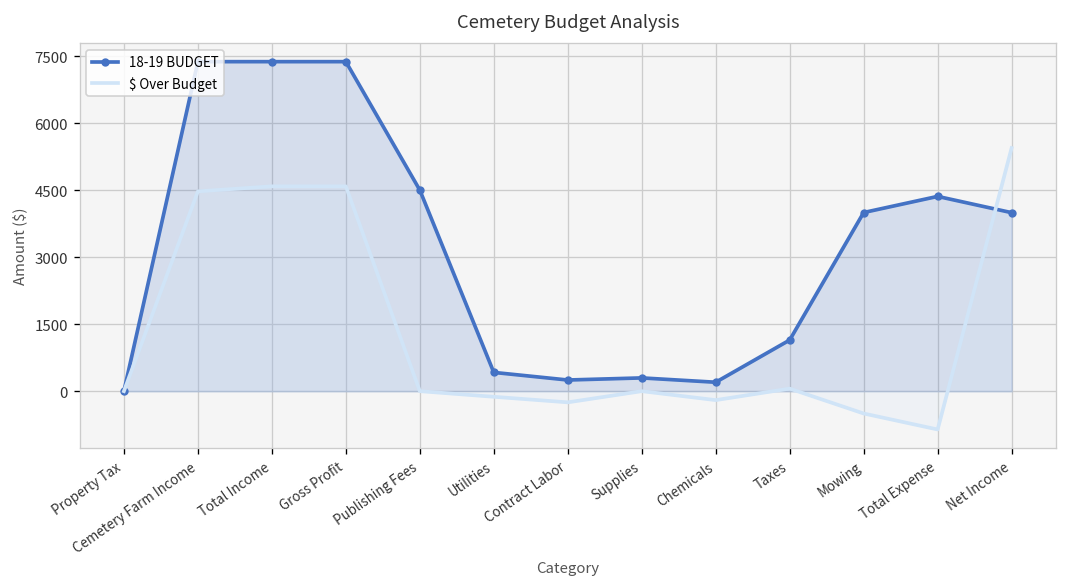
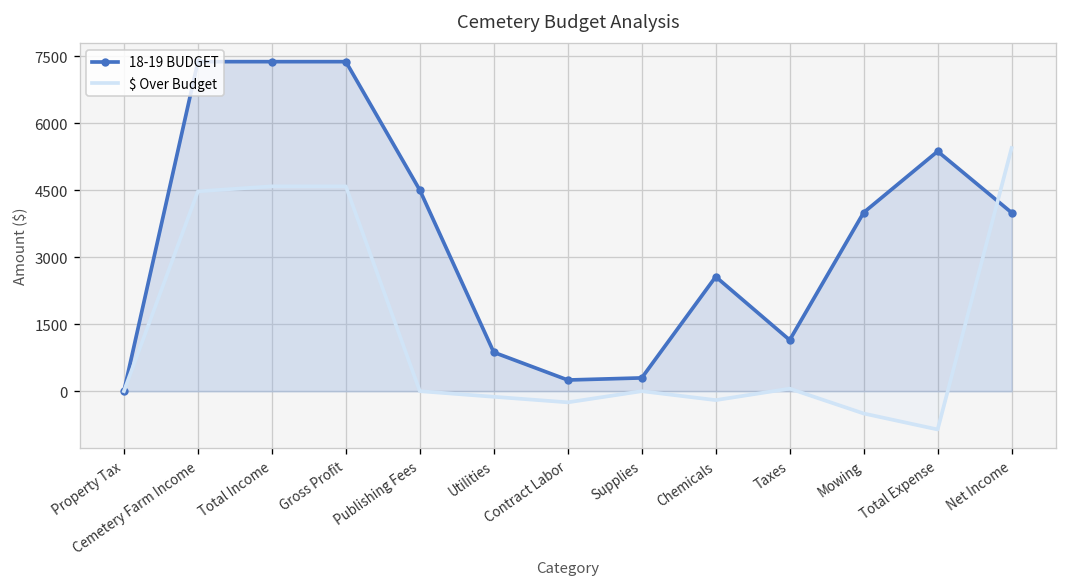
18-19 BUDGET, Utilities: 400 -> 900
18-19 BUDGET, Chemicals: 200 -> 2600
18-19 BUDGET, Total Expense: 4400 -> 5400
